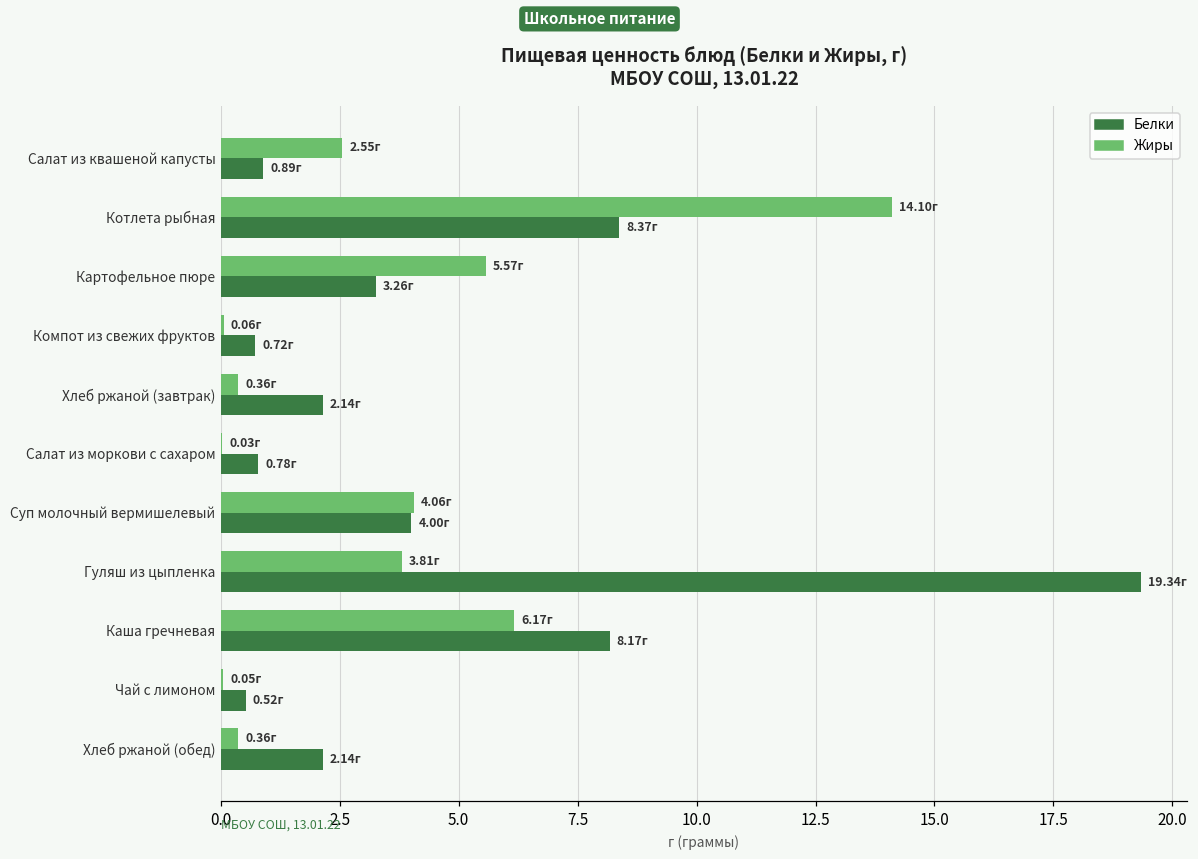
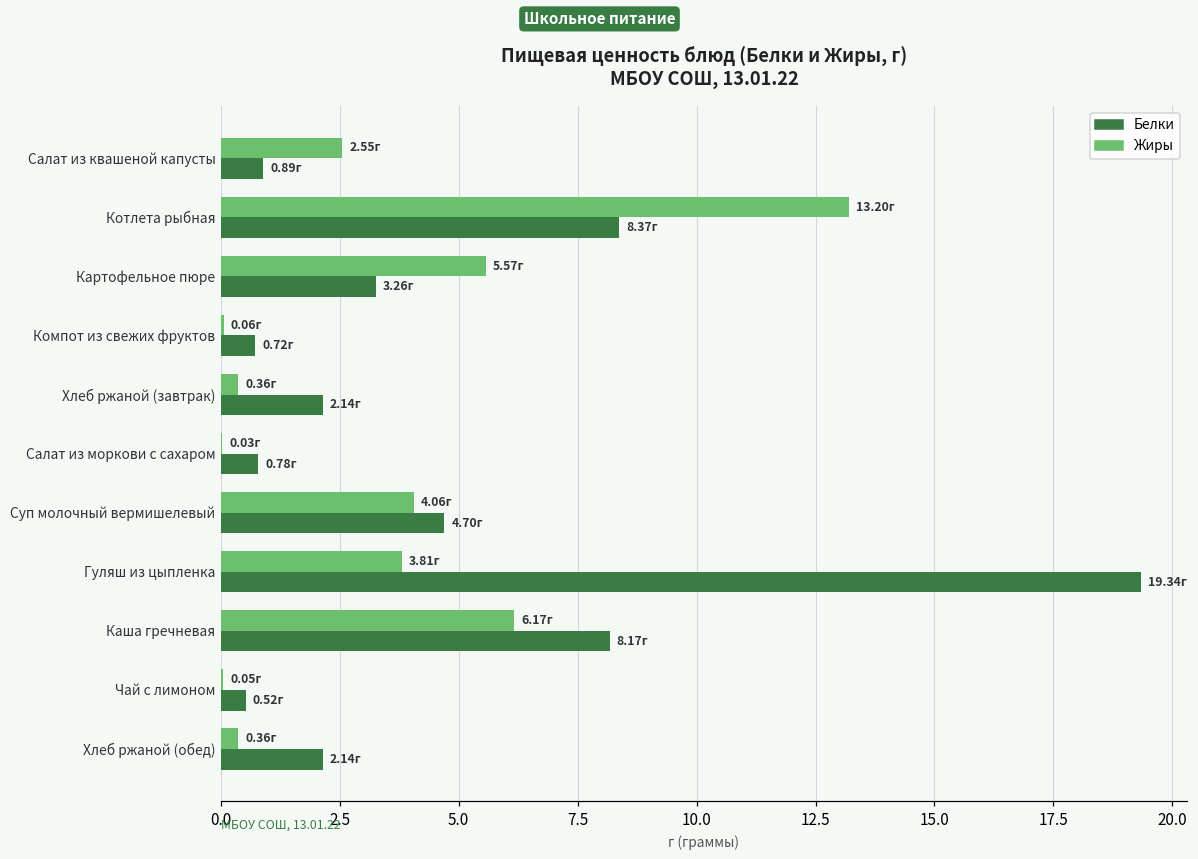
Жиры, Котлета рыбная: 14.10г -> 13.20г
Белки, Суп молочный вермишелевый: 4.00г -> 4.70г
